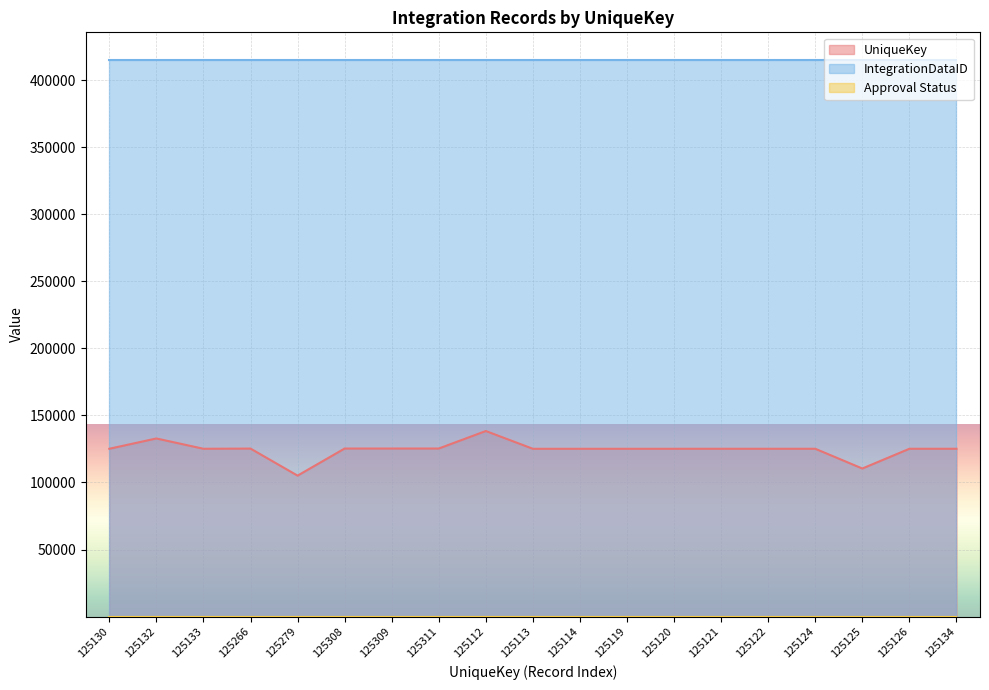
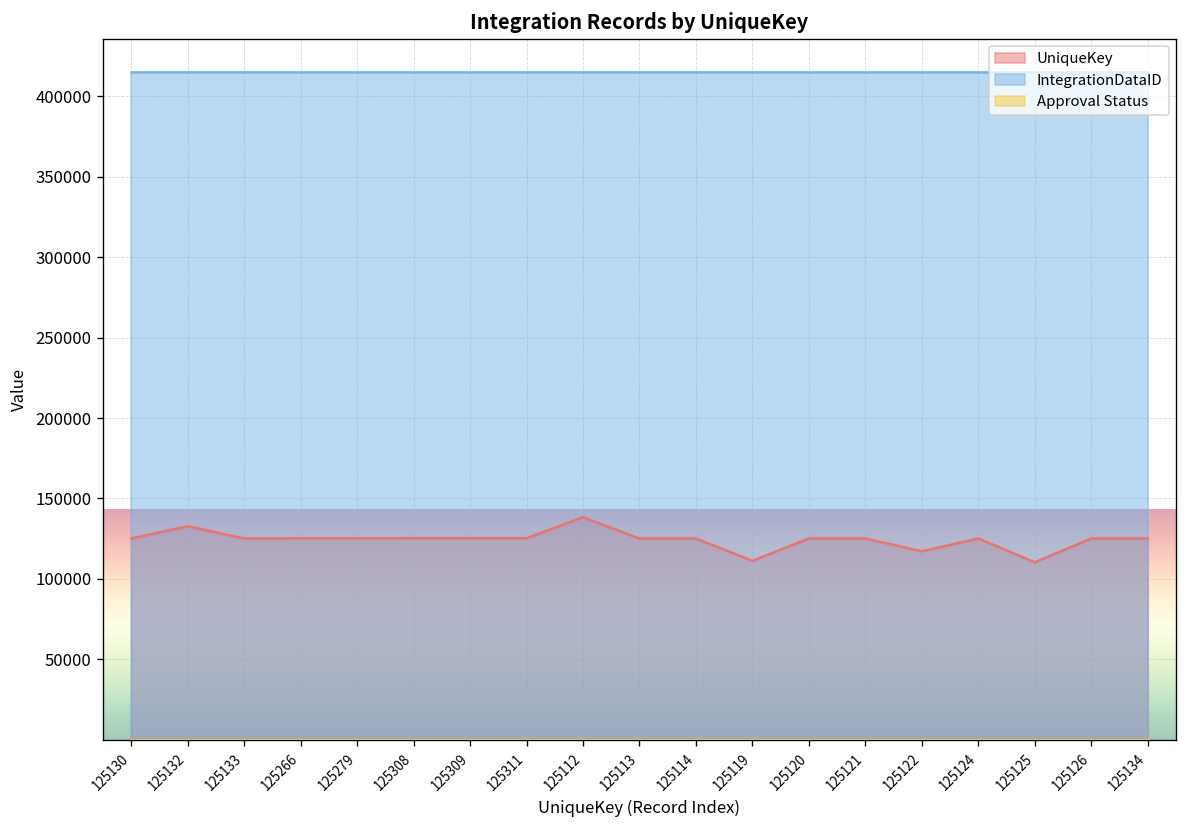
UniqueKey, 125279: 105000 -> 125000
UniqueKey, 125119: 125000 -> 111000
UniqueKey, 125122: 125000 -> 117000
